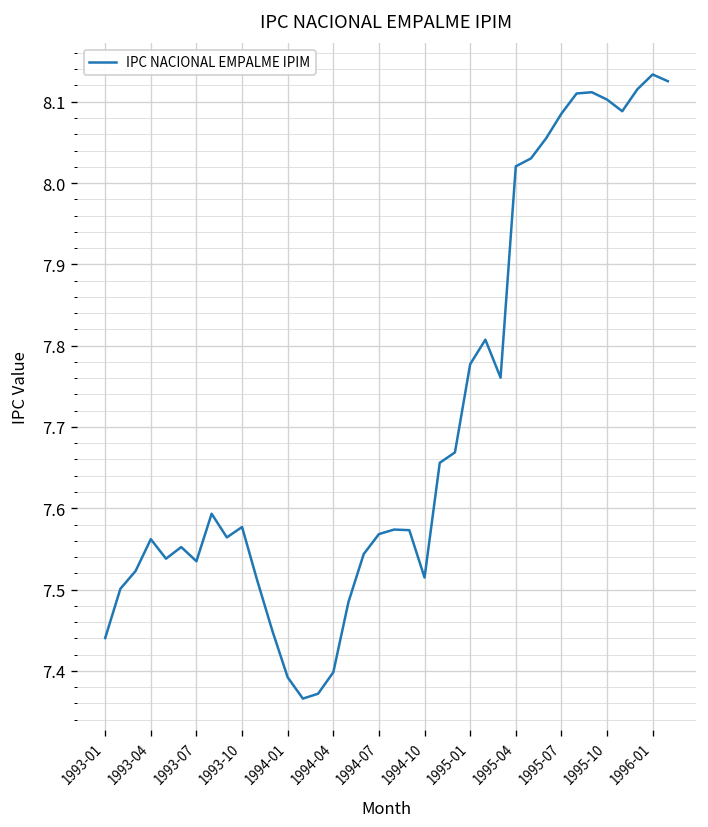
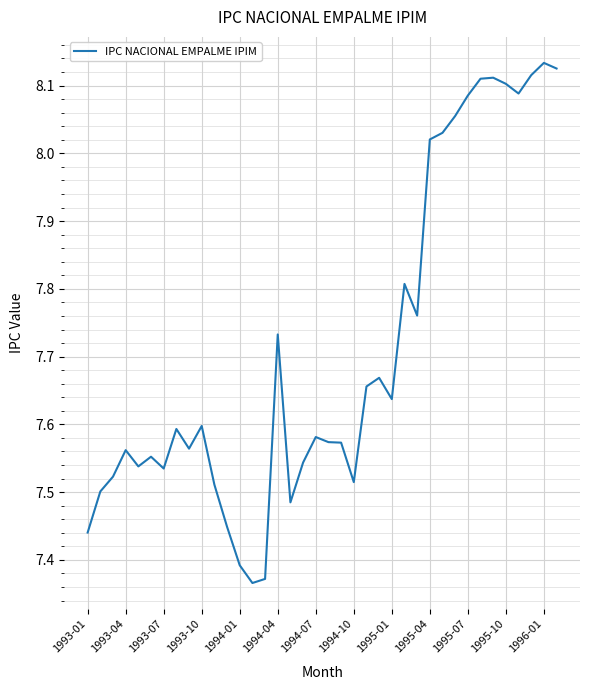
1993-10: 7.58 -> 7.60
1994-04: 7.40 -> 7.73
1994-07: 7.57 -> 7.58
1995-01: 7.78 -> 7.64
